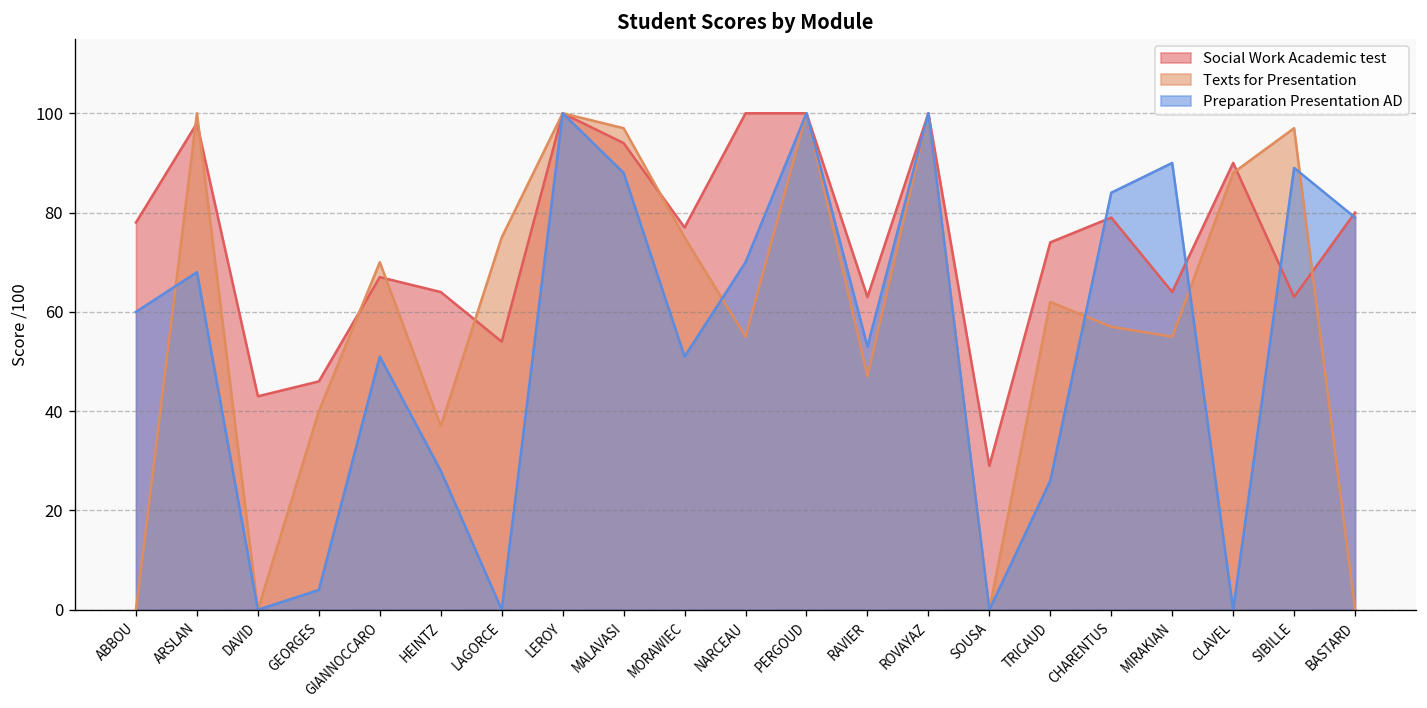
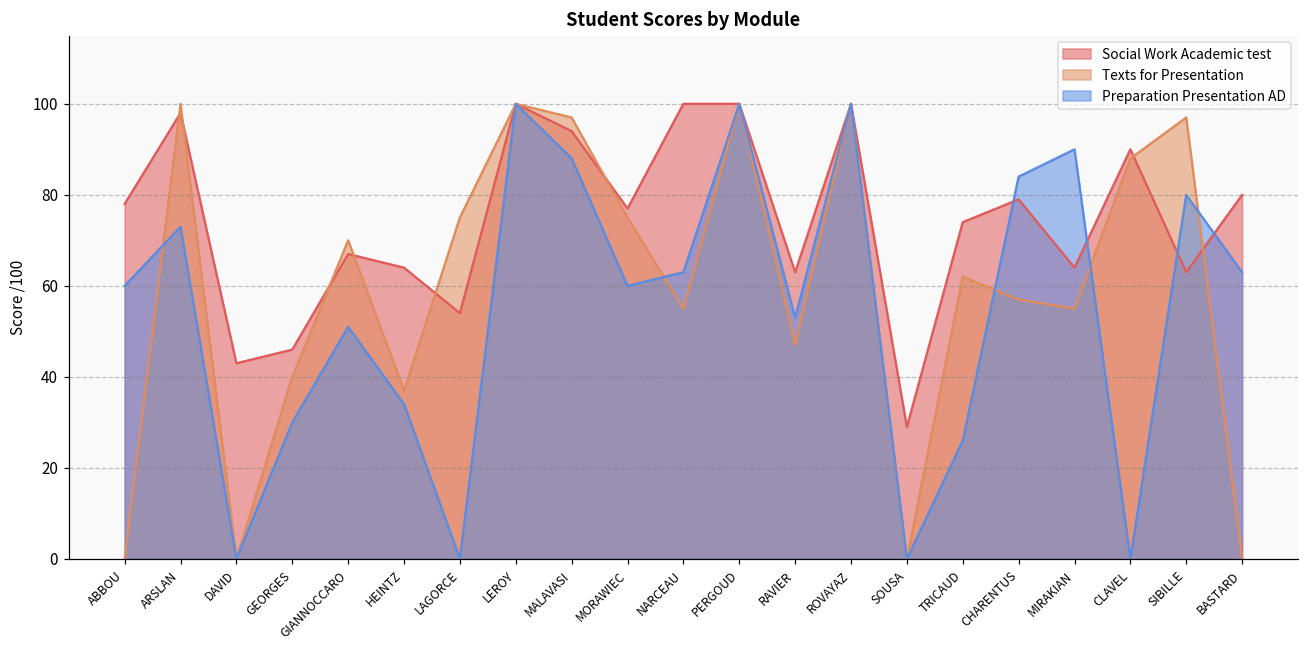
Preparation Presentation AD, ARSLAN: 68 -> 73
Preparation Presentation AD, GEORGES: 4 -> 30
Preparation Presentation AD, HEINTZ: 28 -> 34
Preparation Presentation AD, MORAWIEC: 51 -> 60
Preparation Presentation AD, NARCEAU: 70 -> 63
Preparation Presentation AD, SIBILLE: 89 -> 80
Preparation Presentation AD, BASTARD: 79 -> 63
